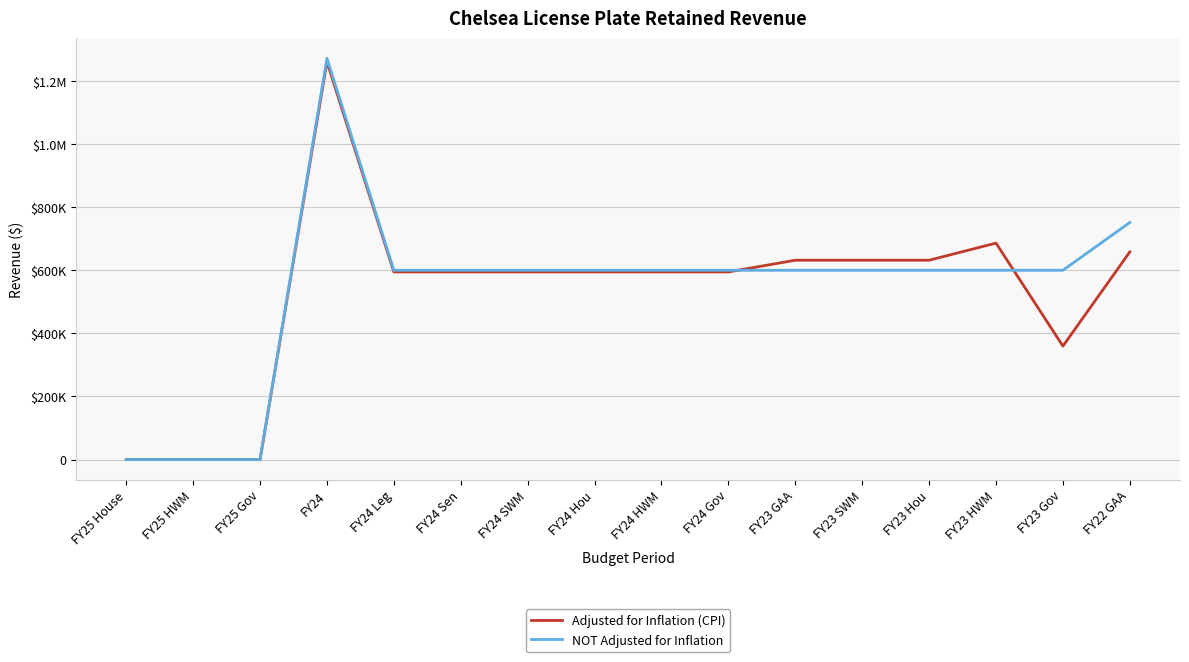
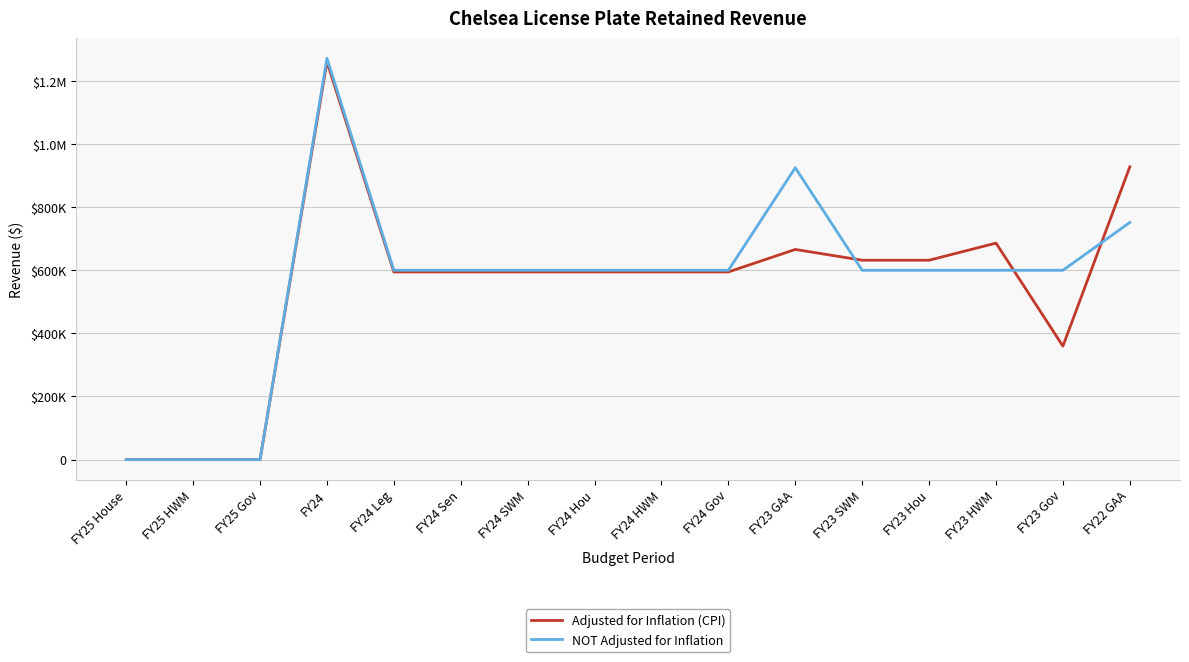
Adjusted for Inflation (CPI), FY23 GAA: $630000 -> $670000
NOT Adjusted for Inflation, FY23 GAA: $600000 -> $930000
Adjusted for Inflation (CPI), FY22 GAA: $660000 -> $930000
